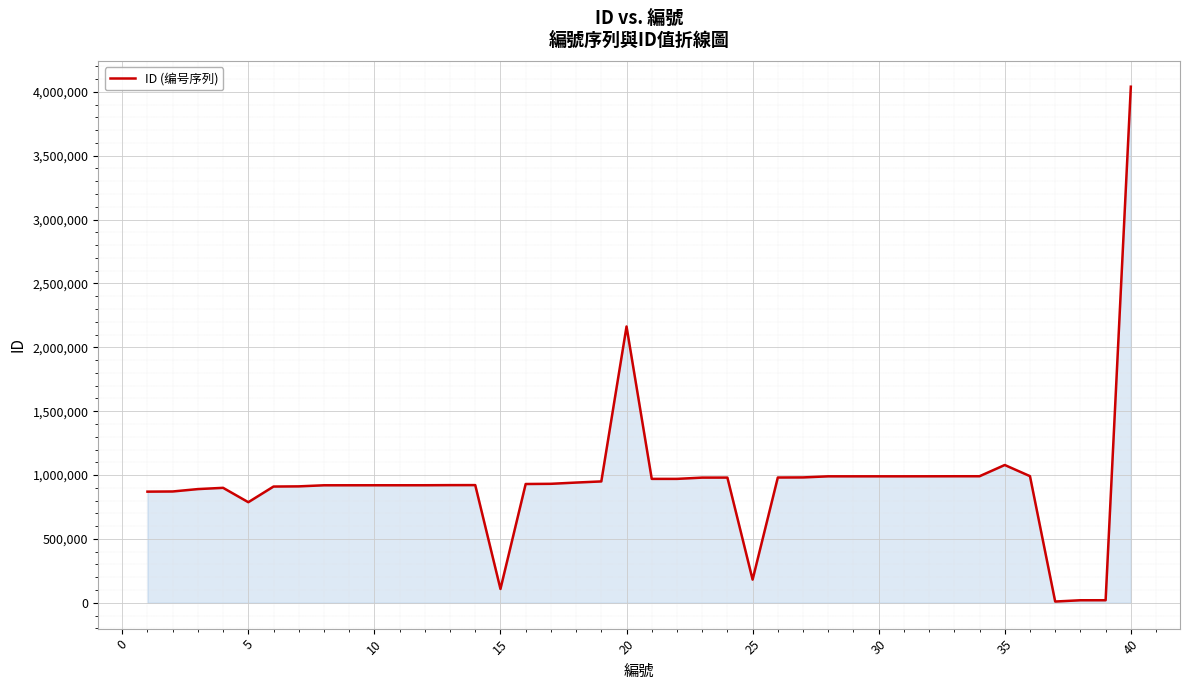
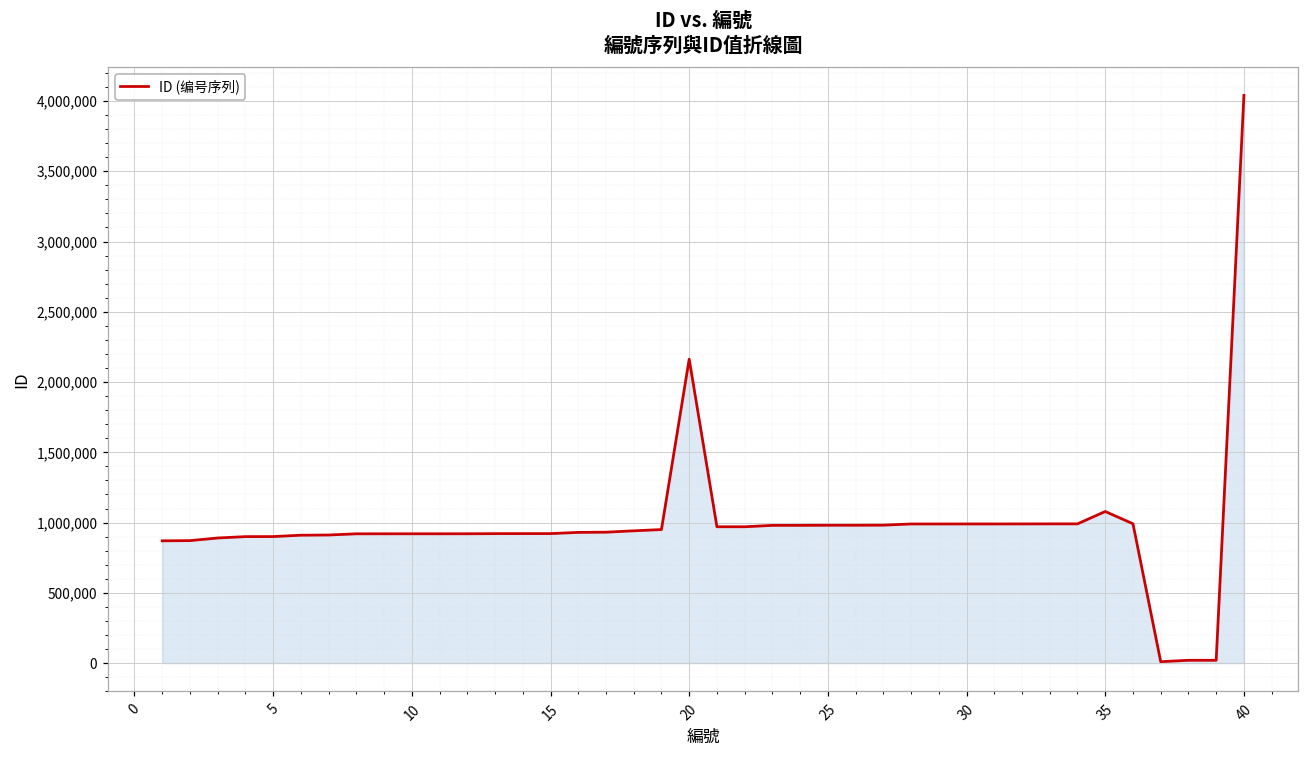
5: 790,000 -> 900,000
15: 110,000 -> 920,000
25: 180,000 -> 980,000
